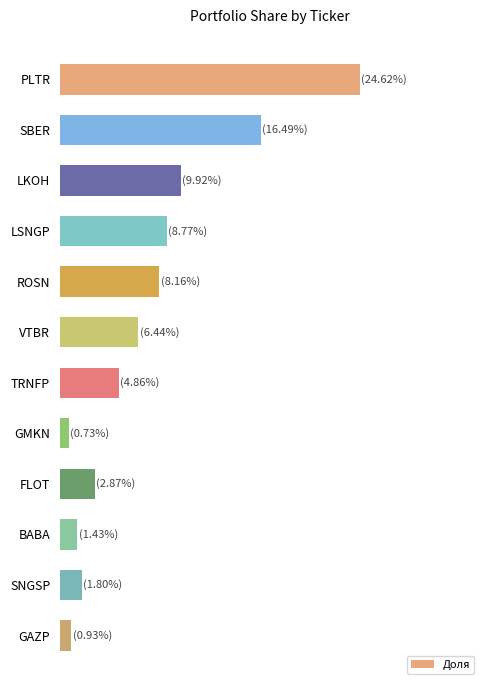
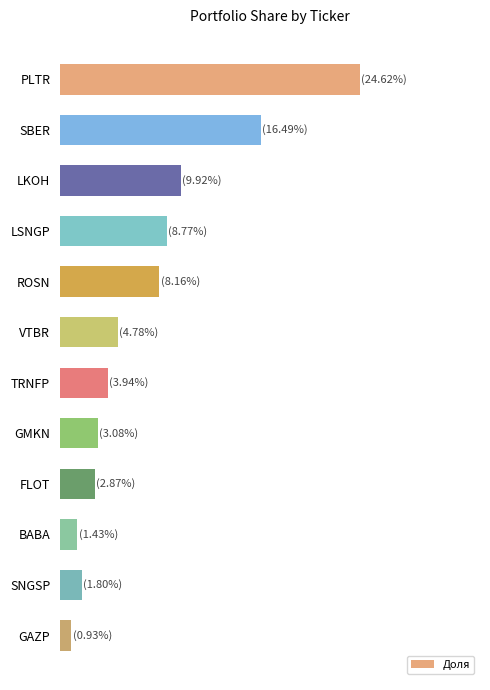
VTBR: (6.44%) -> (4.78%)
TRNFP: (4.86%) -> (3.94%)
GMKN: (0.73%) -> (3.08%)
